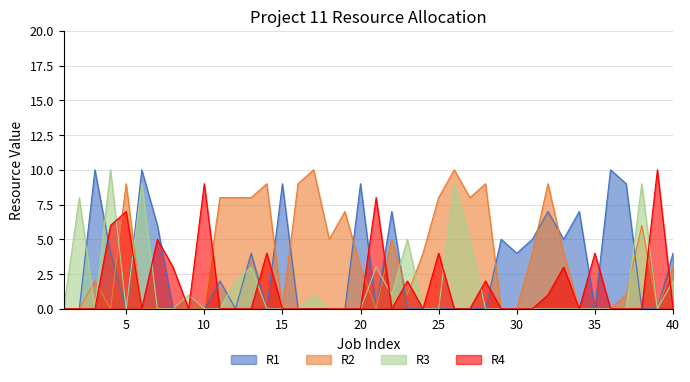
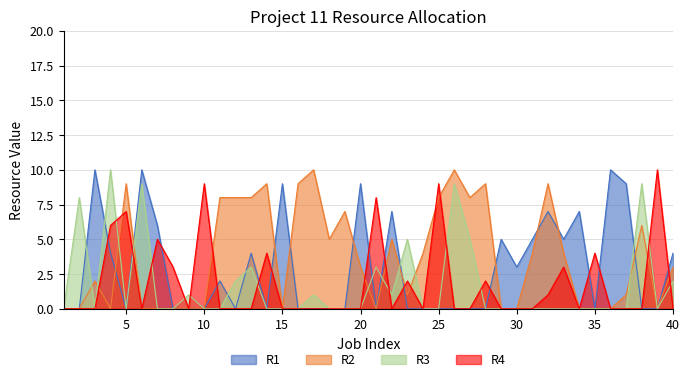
R4, 25: 4 -> 9
R1, 30: 4 -> 3
